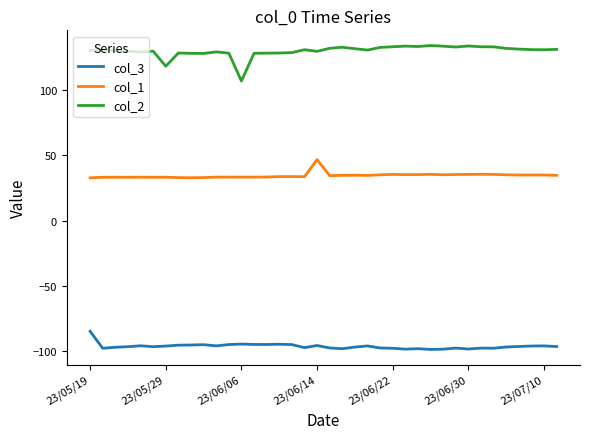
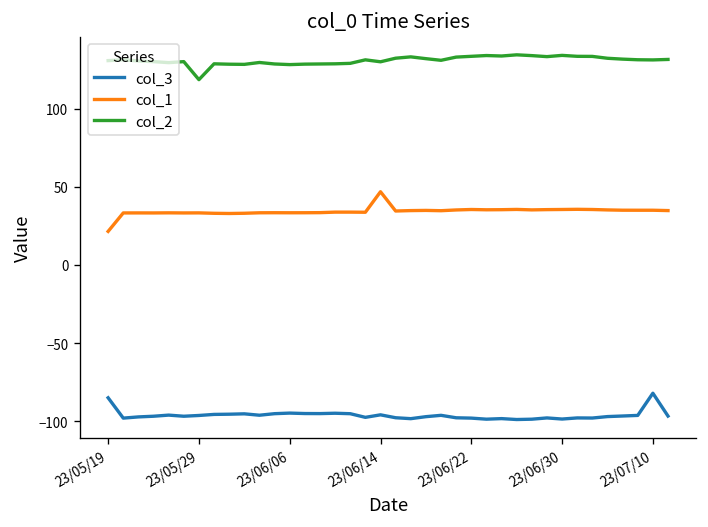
col_1, 23/05/19: 33 -> 21
col_2, 23/06/06: 107 -> 128
col_3, 23/07/10: -96 -> -82
